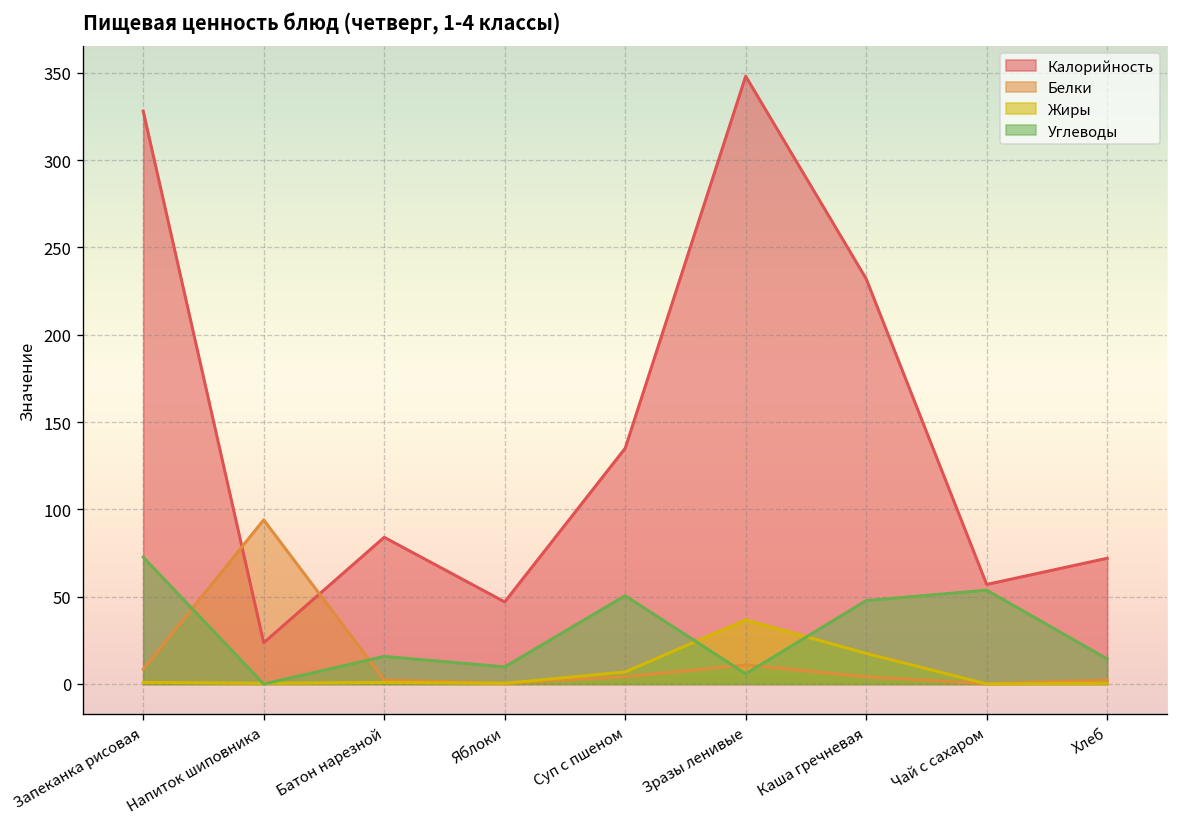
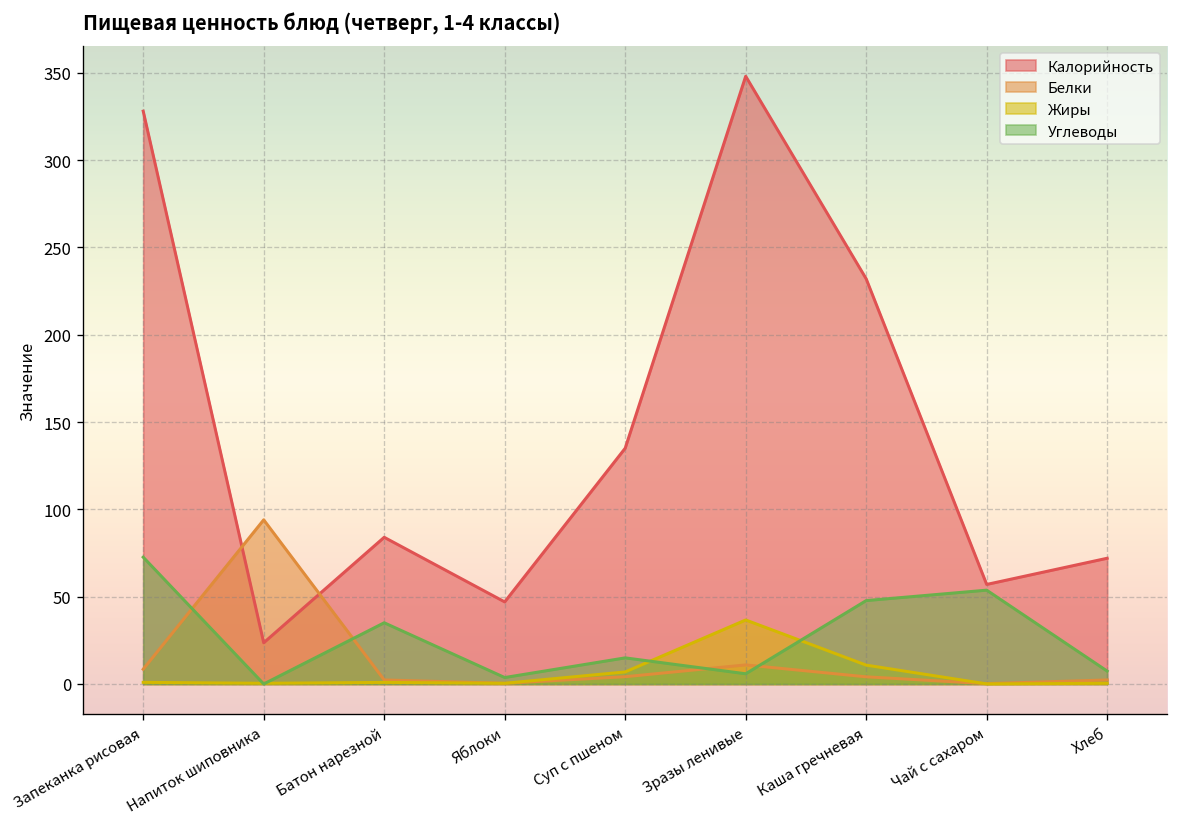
Углеводы, Батон нарезной: 16 -> 35
Углеводы, Яблоки: 10 -> 4
Углеводы, Суп с пшеном: 51 -> 15
Жиры, Каша гречневая: 18 -> 11
Углеводы, Хлеб: 14 -> 7
